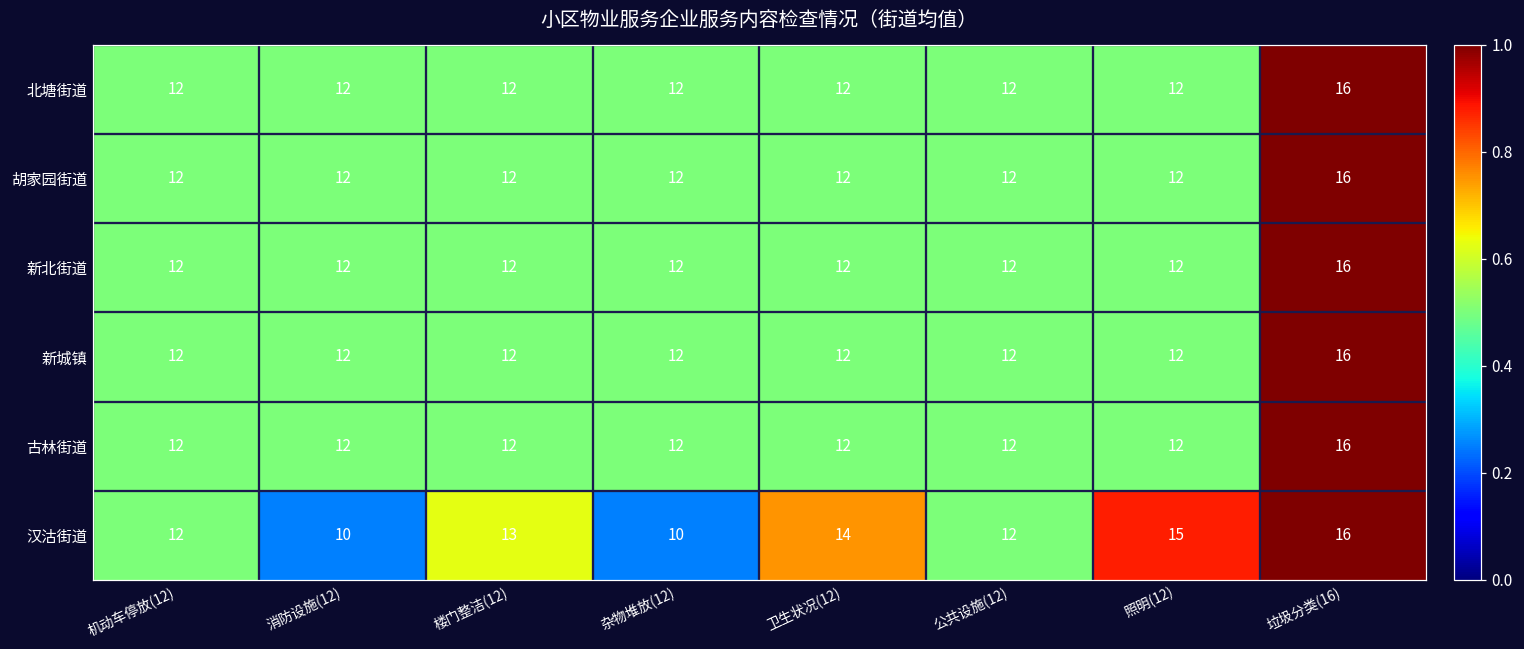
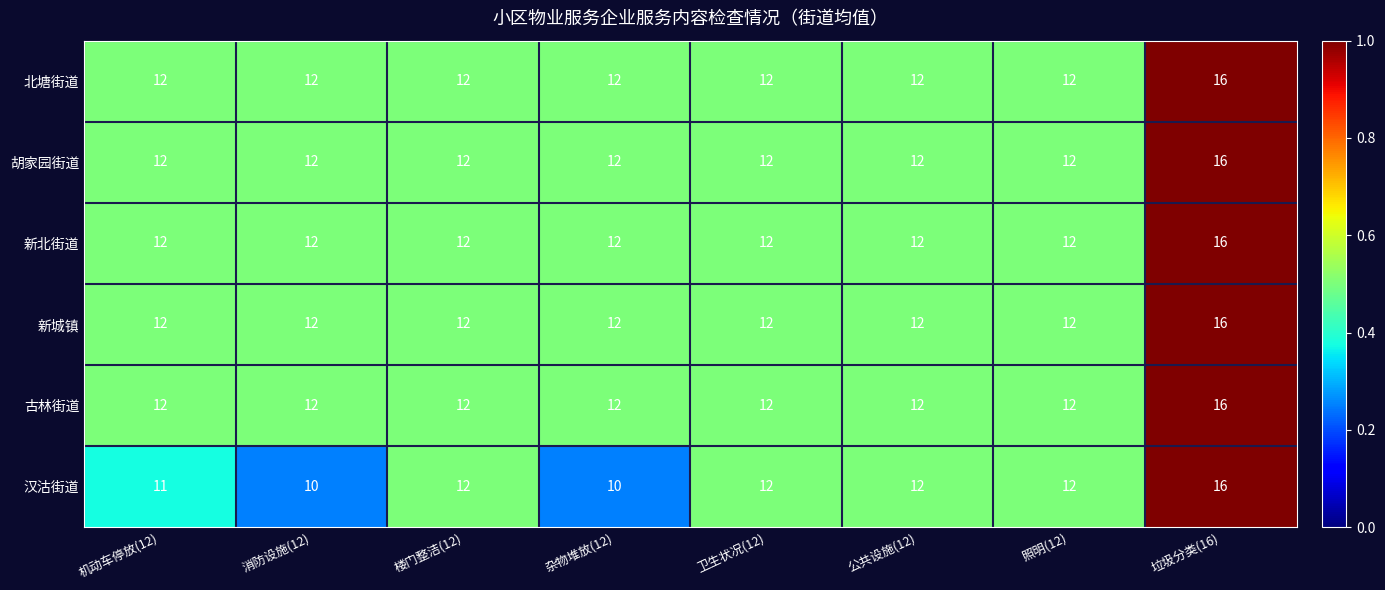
汉沽街道, 机动车停放(12): 12 -> 11
汉沽街道, 楼门整洁(12): 13 -> 12
汉沽街道, 卫生状况(12): 14 -> 12
汉沽街道, 照明(12): 15 -> 12
